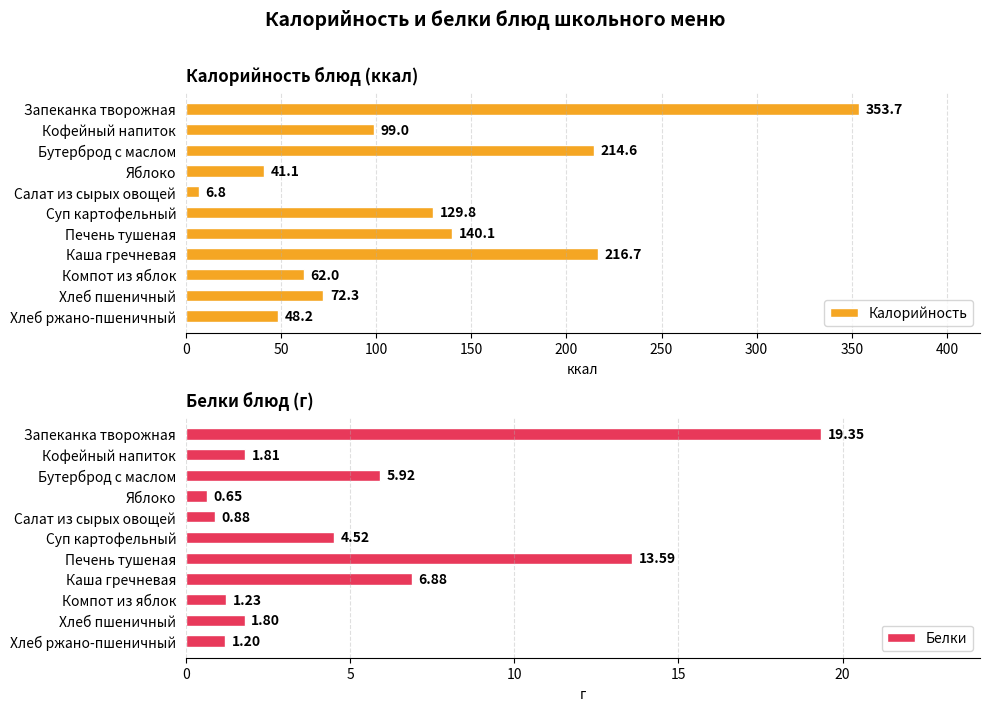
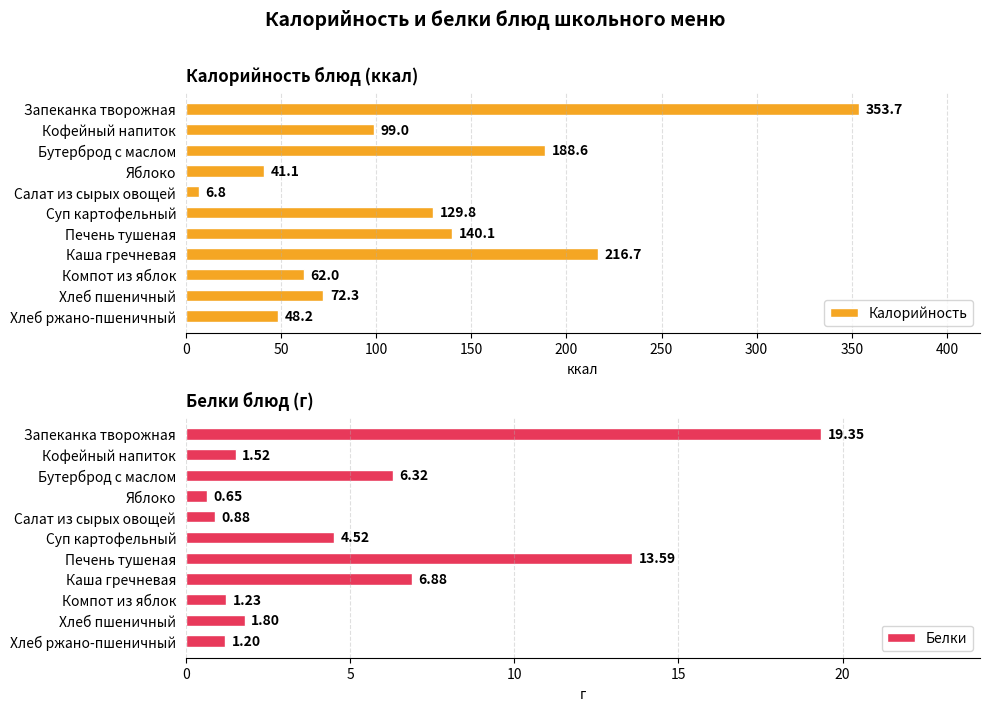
Калорийность блюд (ккал), Бутерброд с маслом: 214.6 -> 188.6
Белки блюд (г), Кофейный напиток: 1.81 -> 1.52
Белки блюд (г), Бутерброд с маслом: 5.92 -> 6.32
